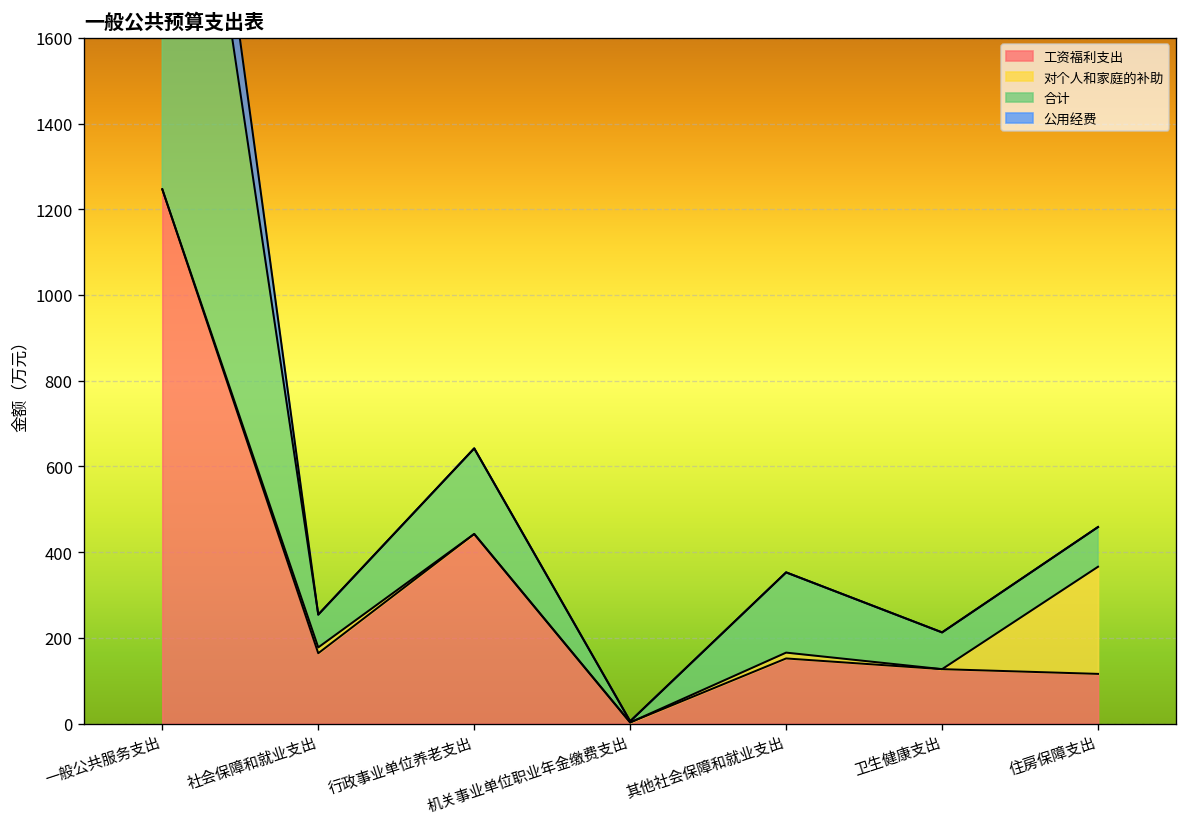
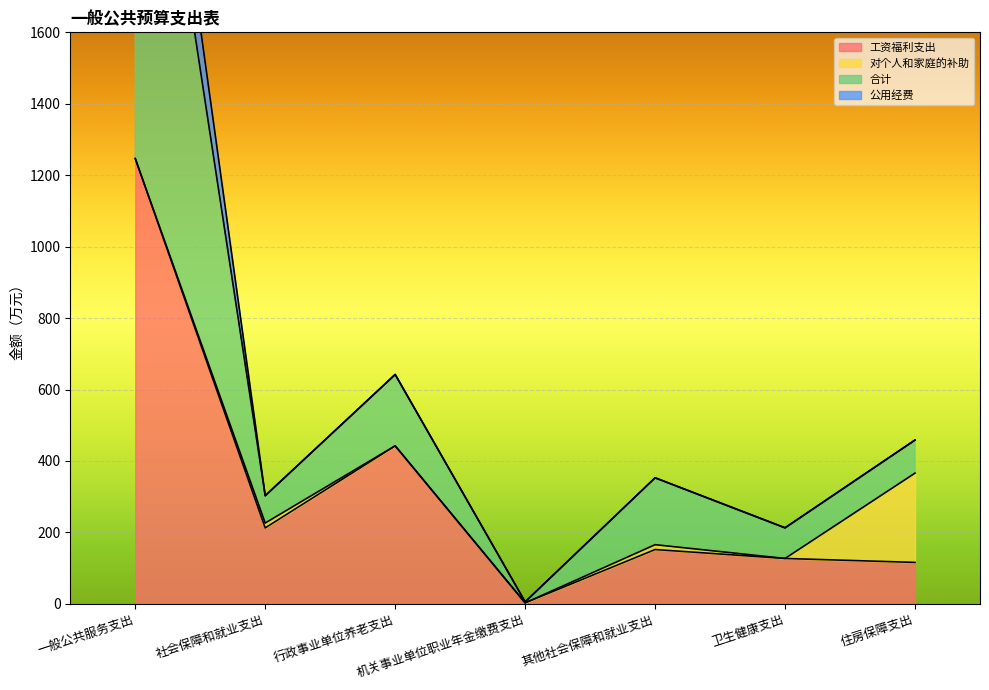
工资福利支出, 社会保障和就业支出: 160 -> 210
